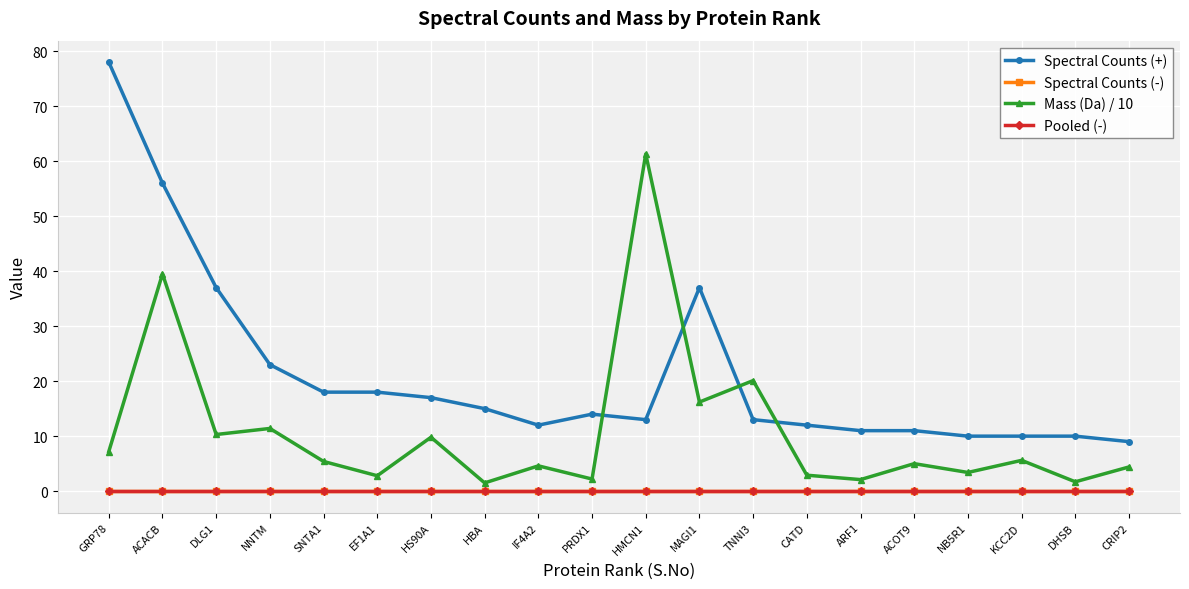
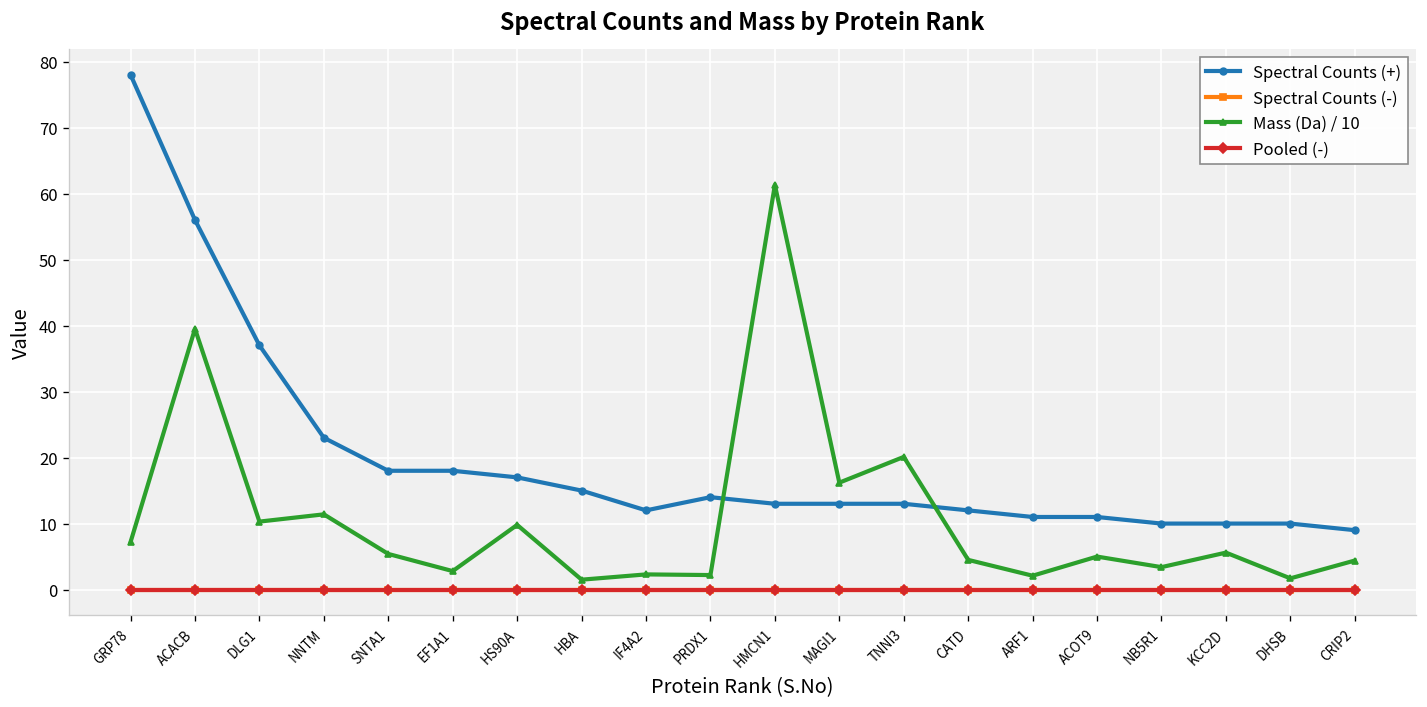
Mass (Da) / 10, IF4A2: 5 -> 2
Spectral Counts (+), MAGI1: 37 -> 13
Mass (Da) / 10, CATD: 3 -> 5
